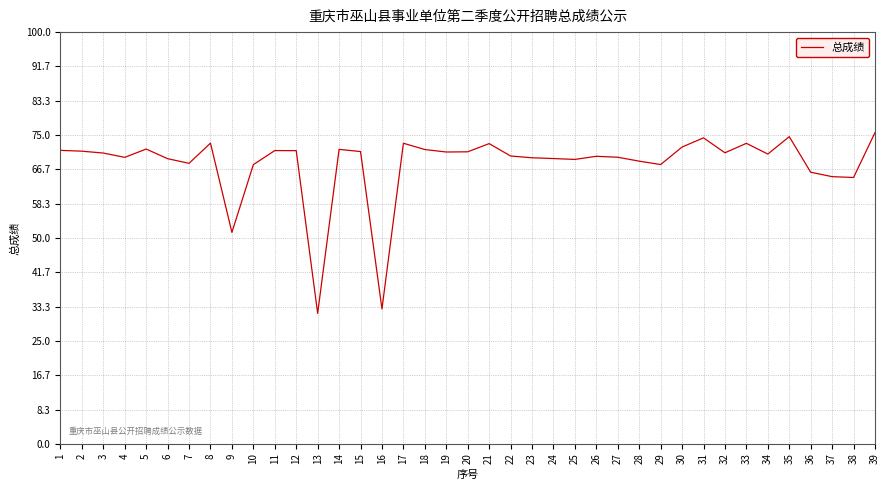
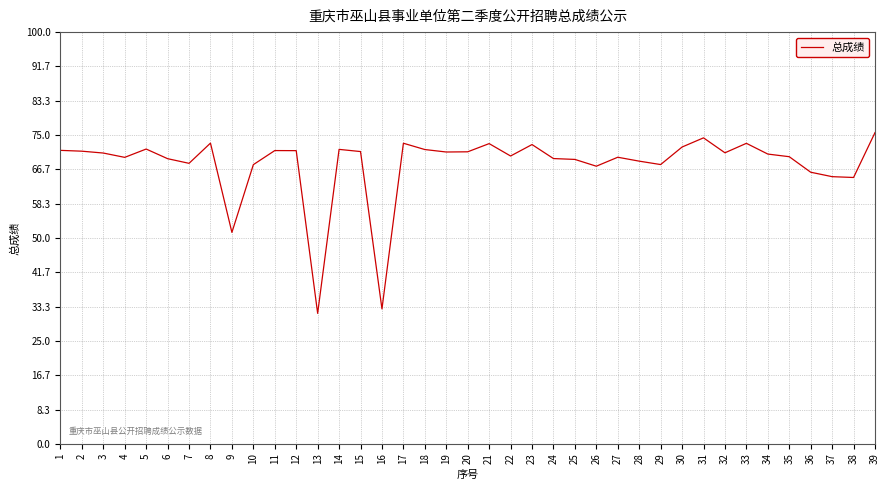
23: 69 -> 73
26: 70 -> 67
35: 75 -> 70
